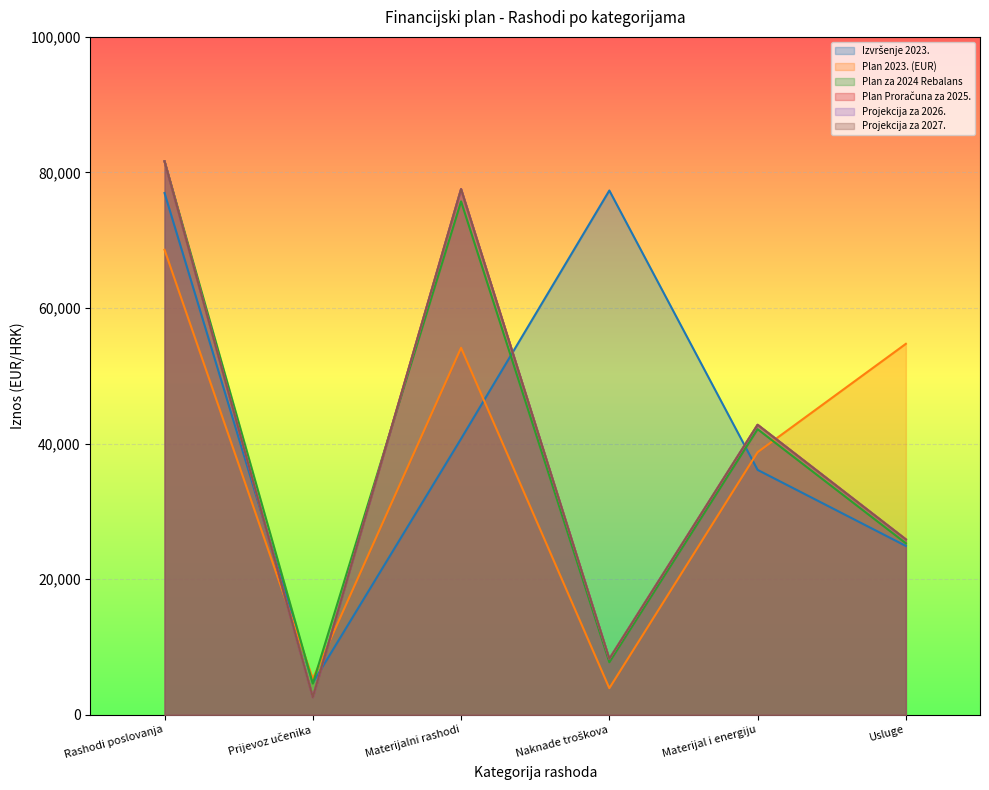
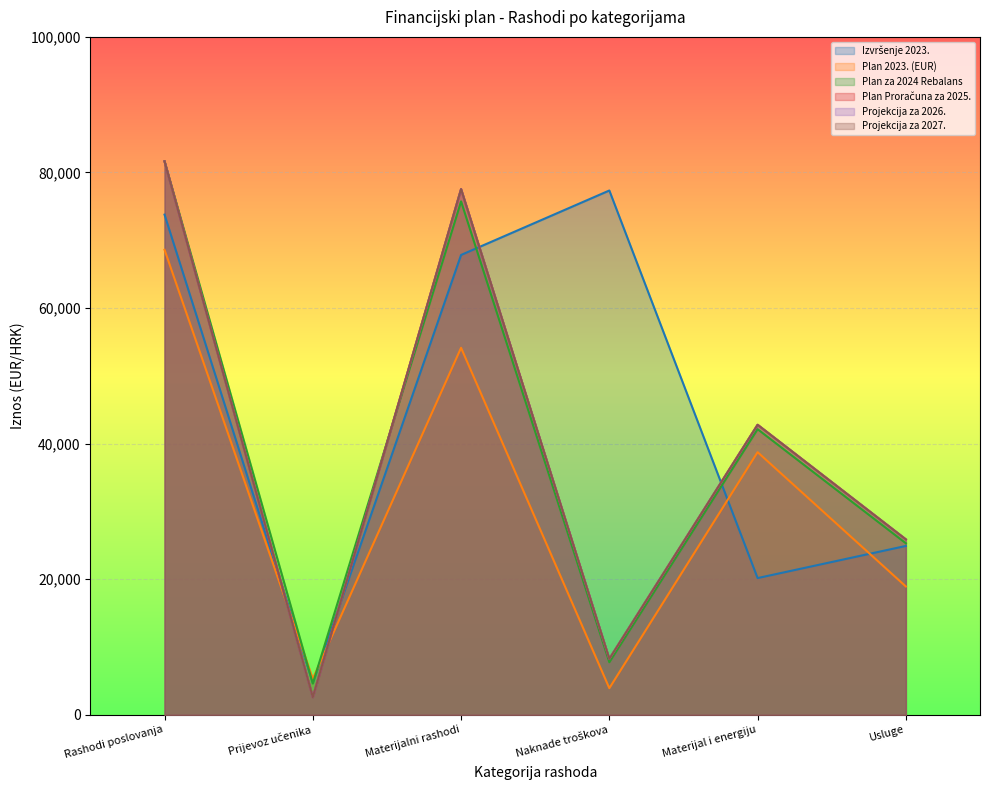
Izvršenje 2023., Rashodi poslovanja: 77,000 -> 74,000
Izvršenje 2023., Materijalni rashodi: 41,000 -> 68,000
Izvršenje 2023., Materijal i energiju: 36,000 -> 20,000
Plan 2023. (EUR), Usluge: 55,000 -> 19,000
